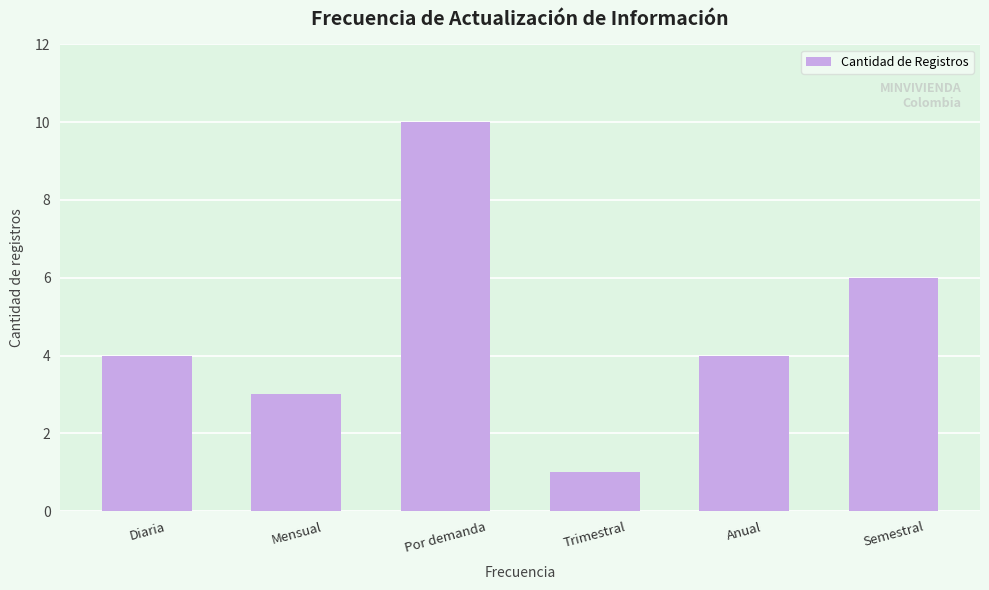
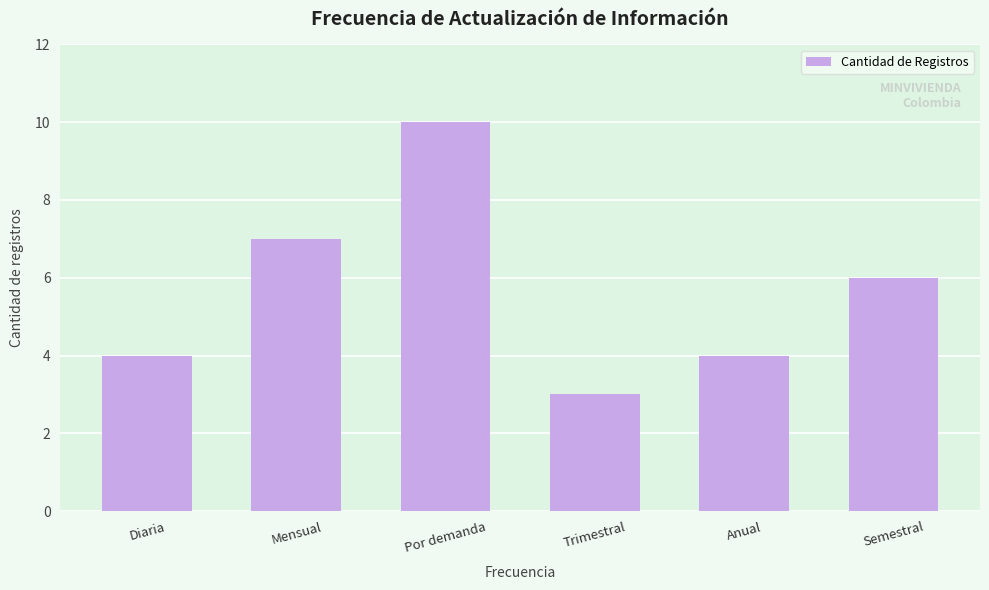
Mensual: 3 -> 7
Trimestral: 1 -> 3
